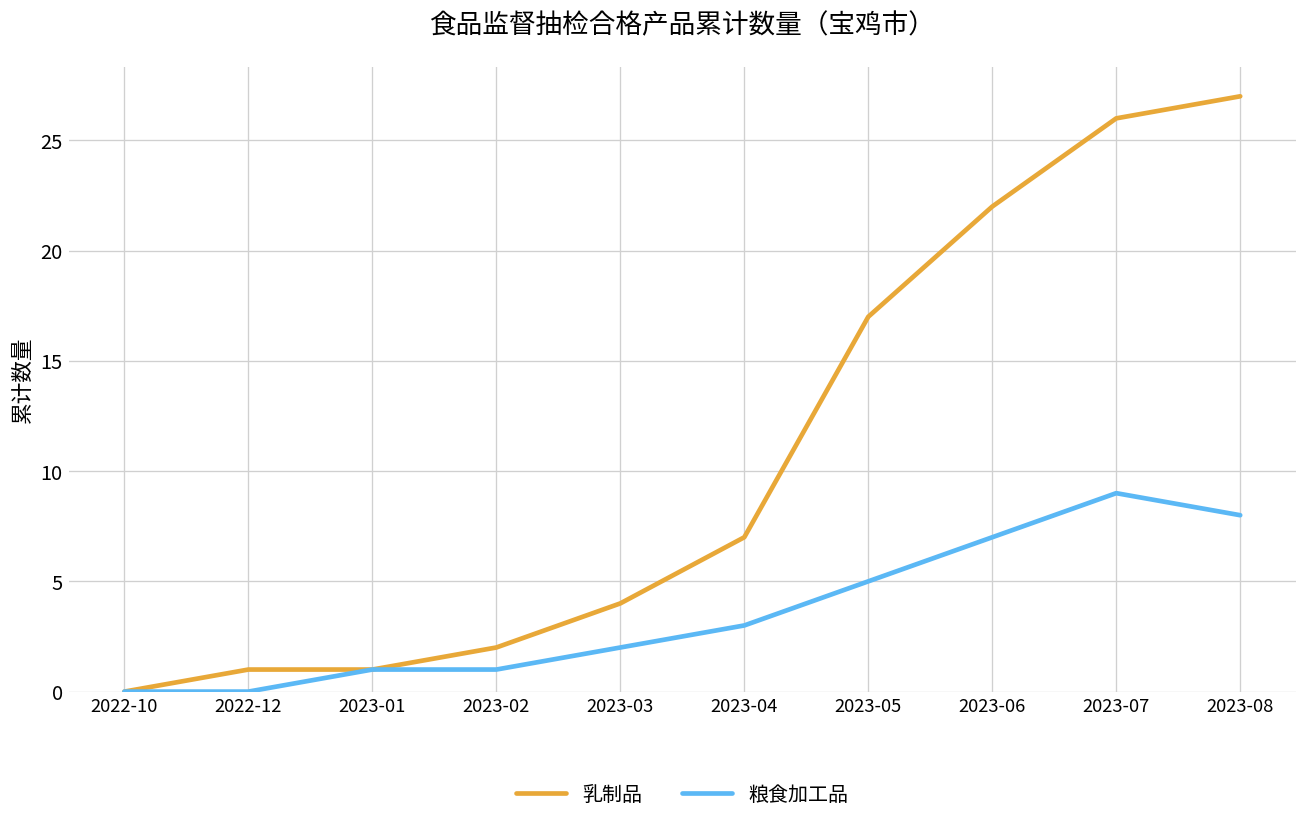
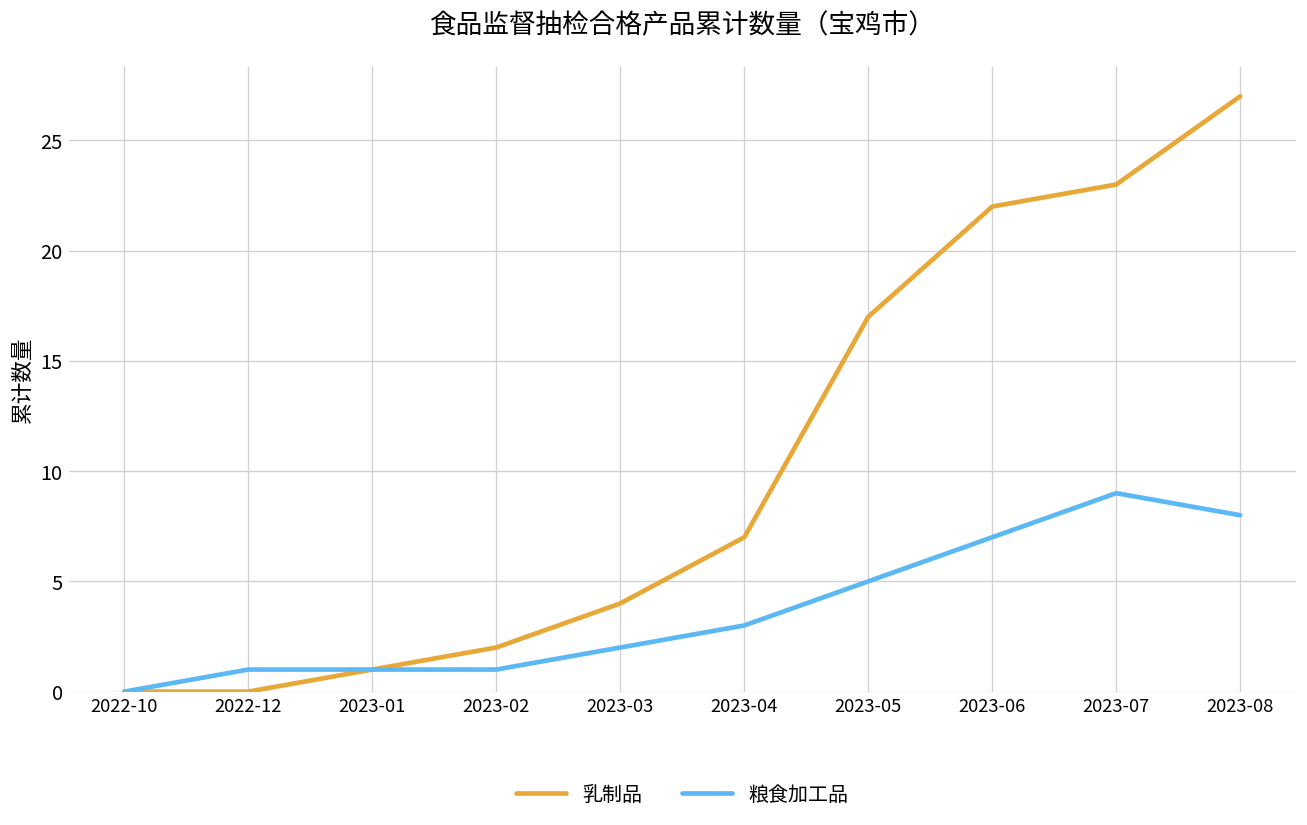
乳制品, 2022-12: 1 -> 0
粮食加工品, 2022-12: 0 -> 1
乳制品, 2023-07: 26 -> 23
